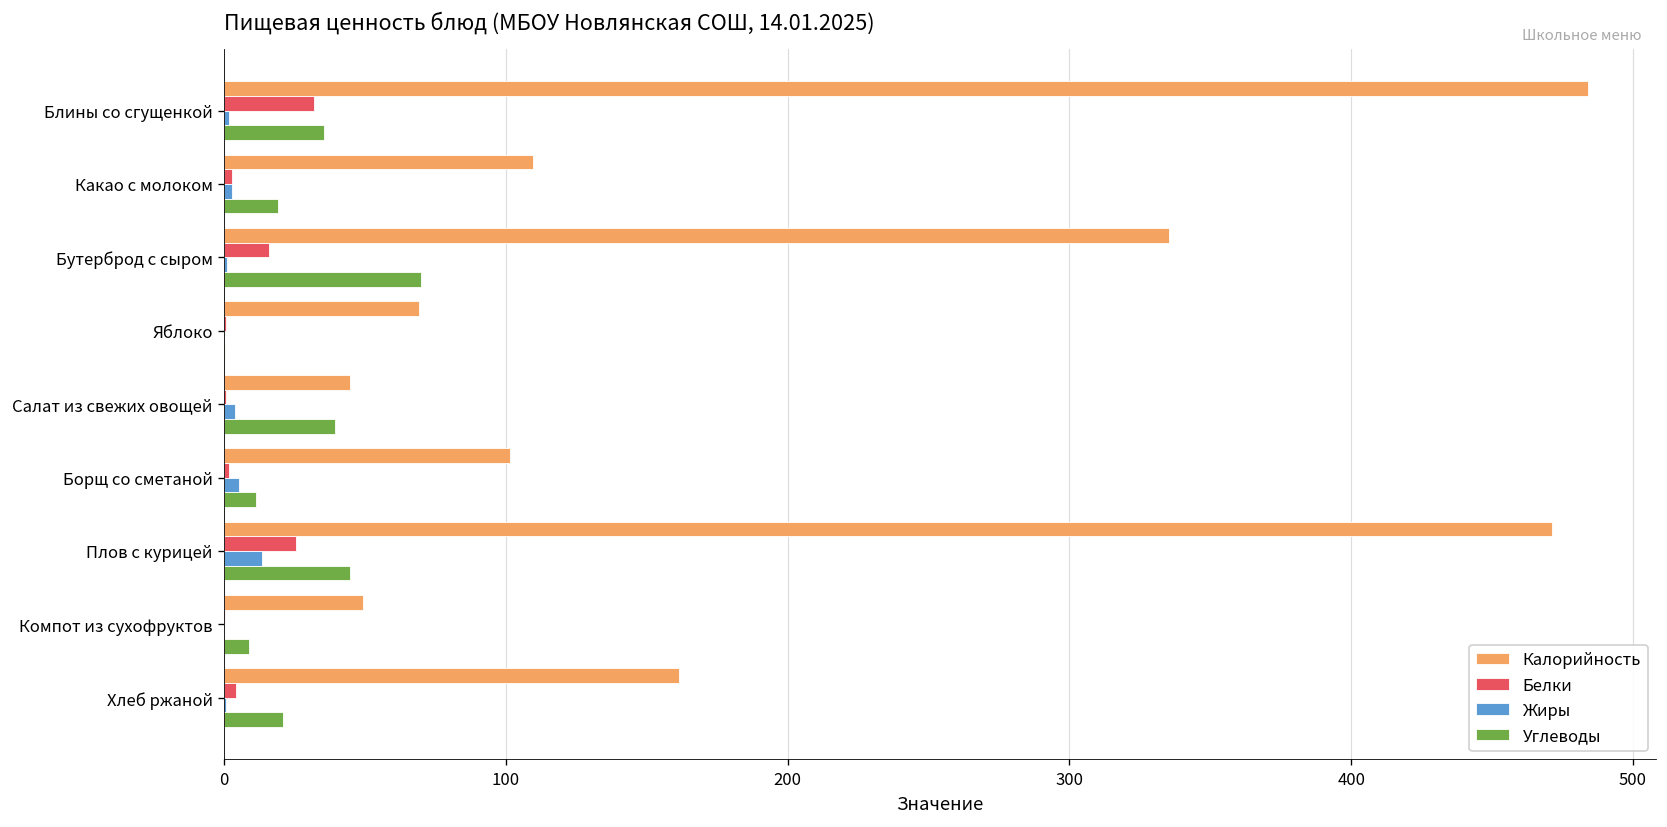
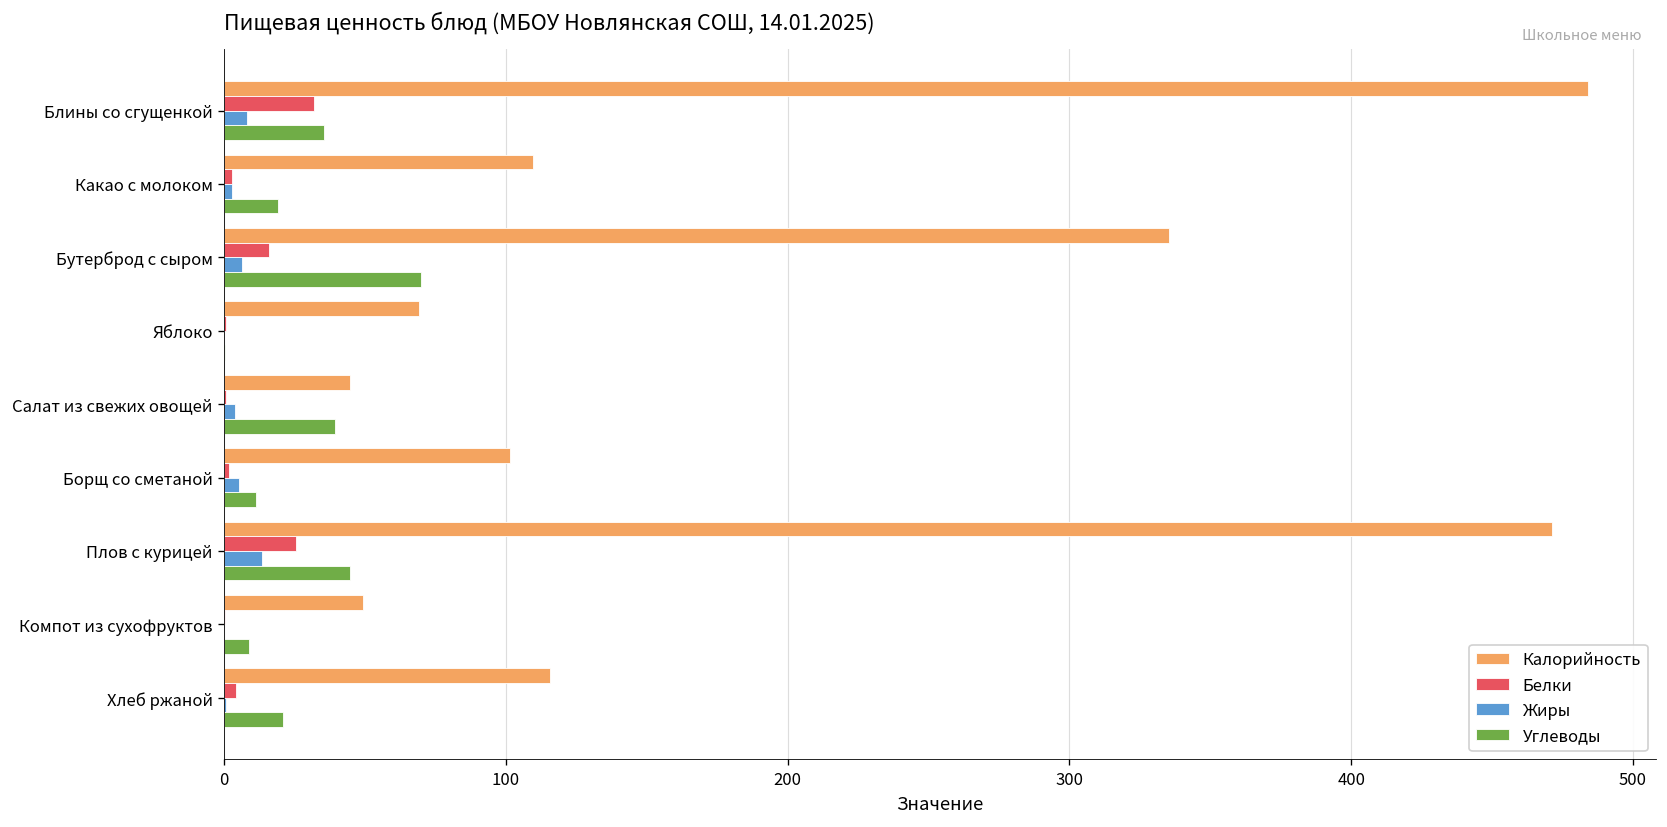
Жиры, Блины со сгущенкой: 2 -> 8
Жиры, Бутерброд с сыром: 1 -> 6
Калорийность, Хлеб ржаной: 162 -> 116
